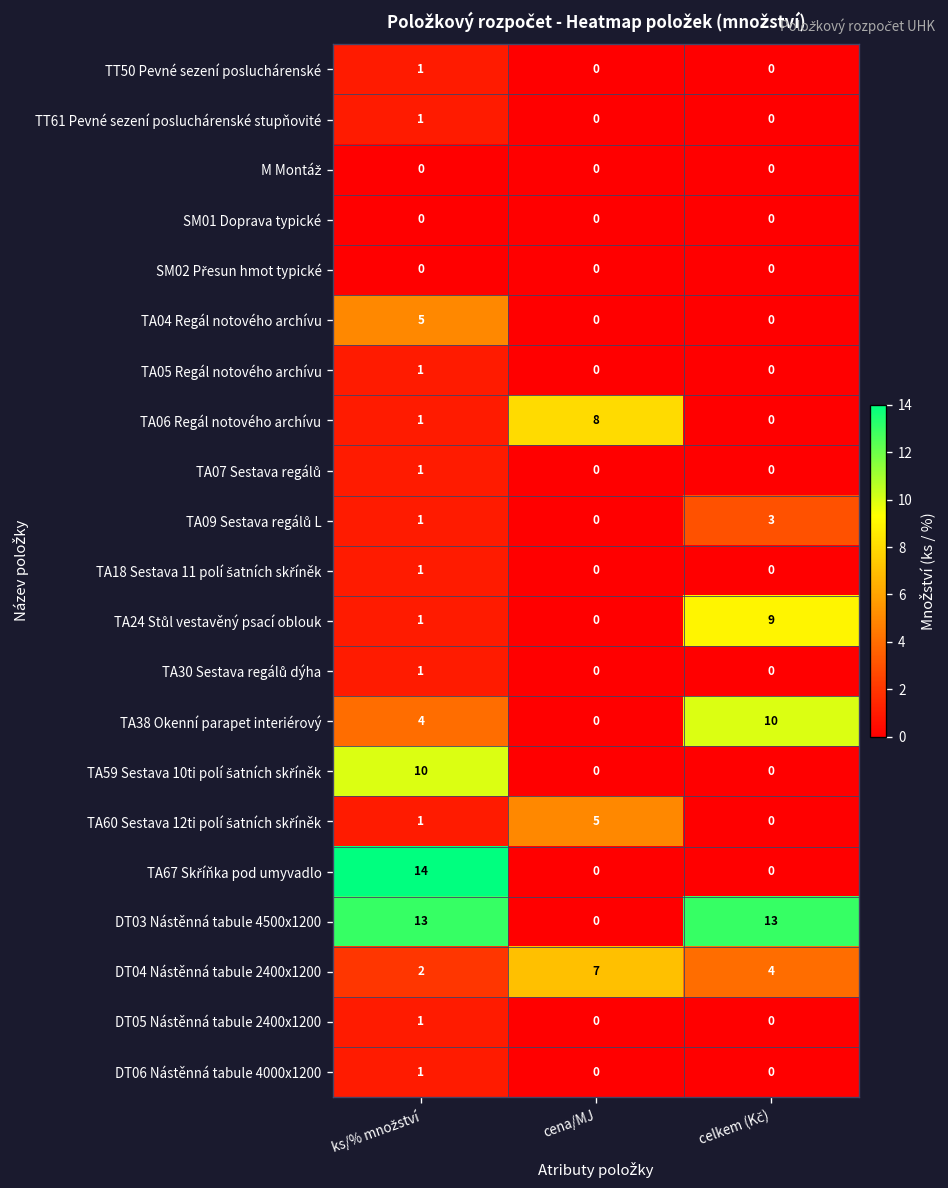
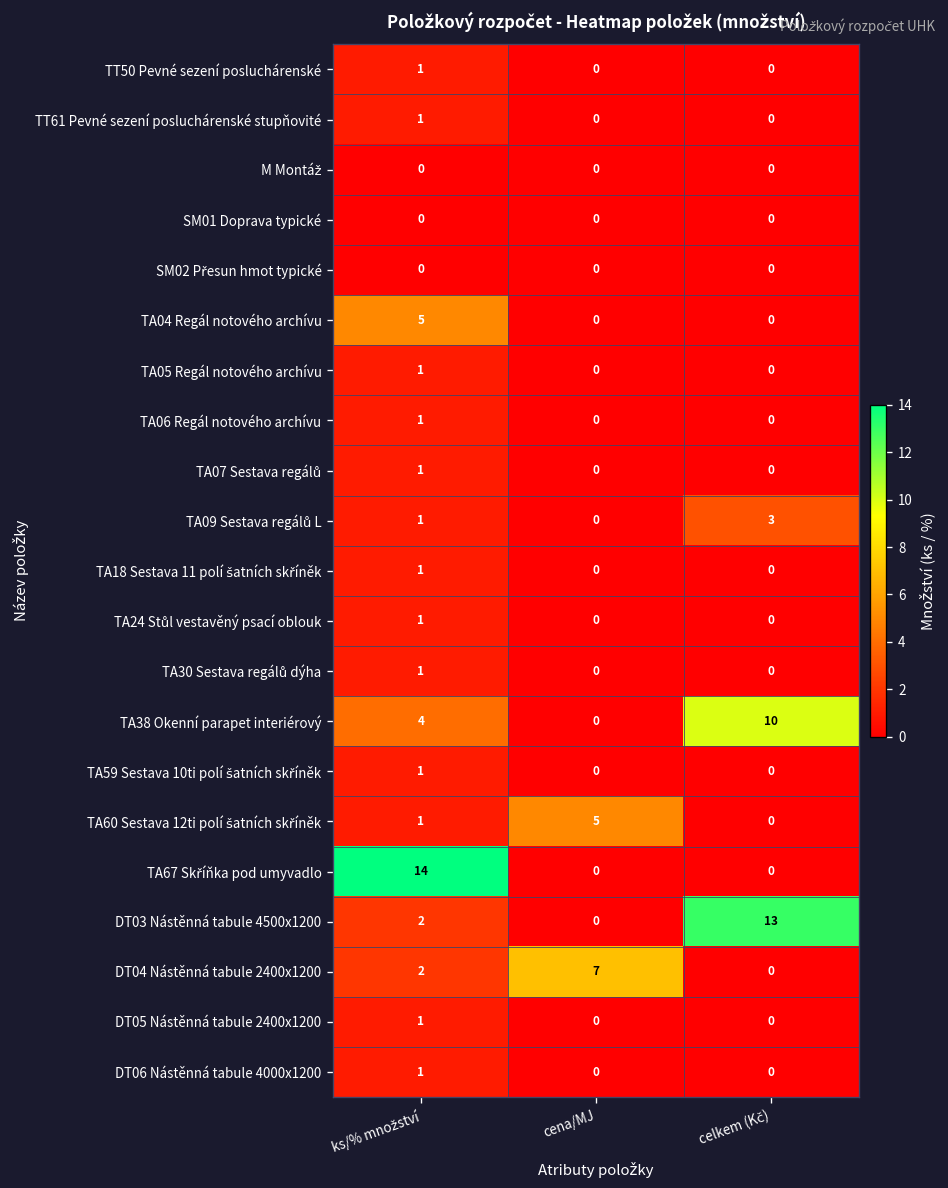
TA06 Regál notového archívu, cena/MJ: 8 -> 0
TA24 Stůl vestavěný psací oblouk, celkem (Kč): 9 -> 0
TA59 Sestava 10ti polí šatních skříněk, ks/% množství: 10 -> 1
DT03 Nástěnná tabule 4500x1200, ks/% množství: 13 -> 2
DT04 Nástěnná tabule 2400x1200, celkem (Kč): 4 -> 0
